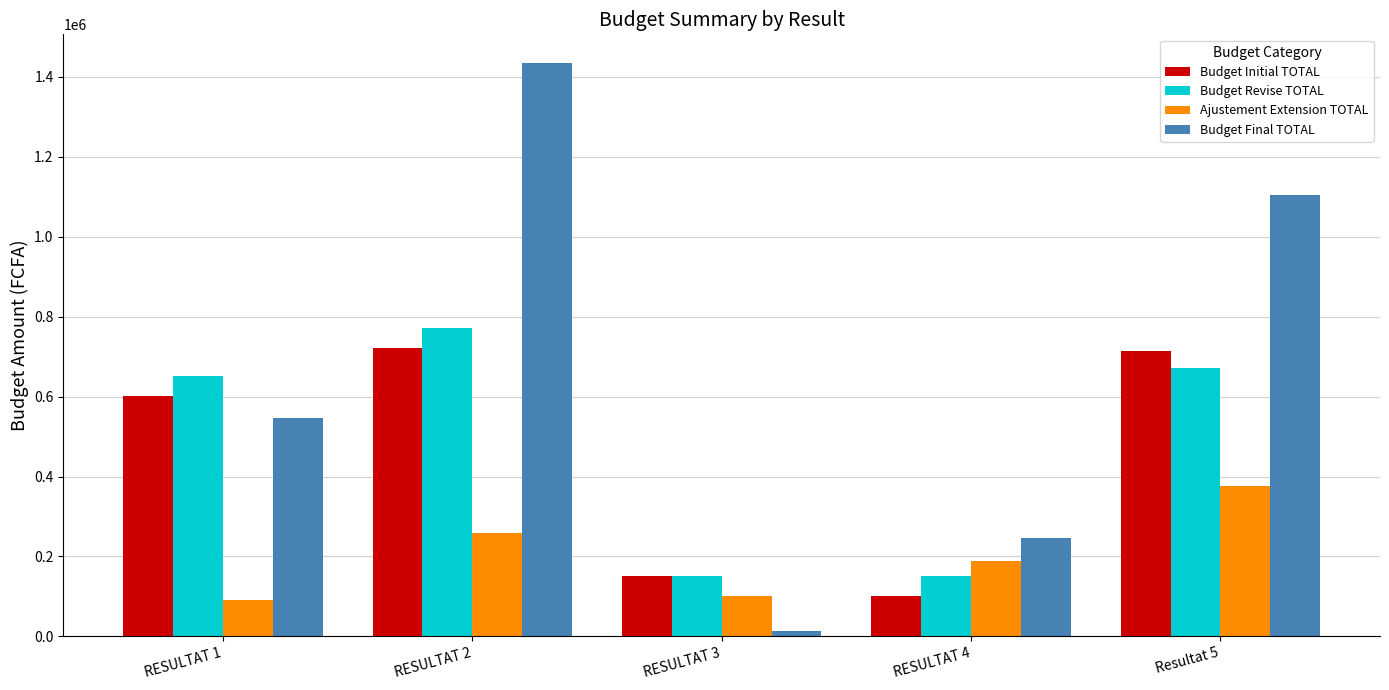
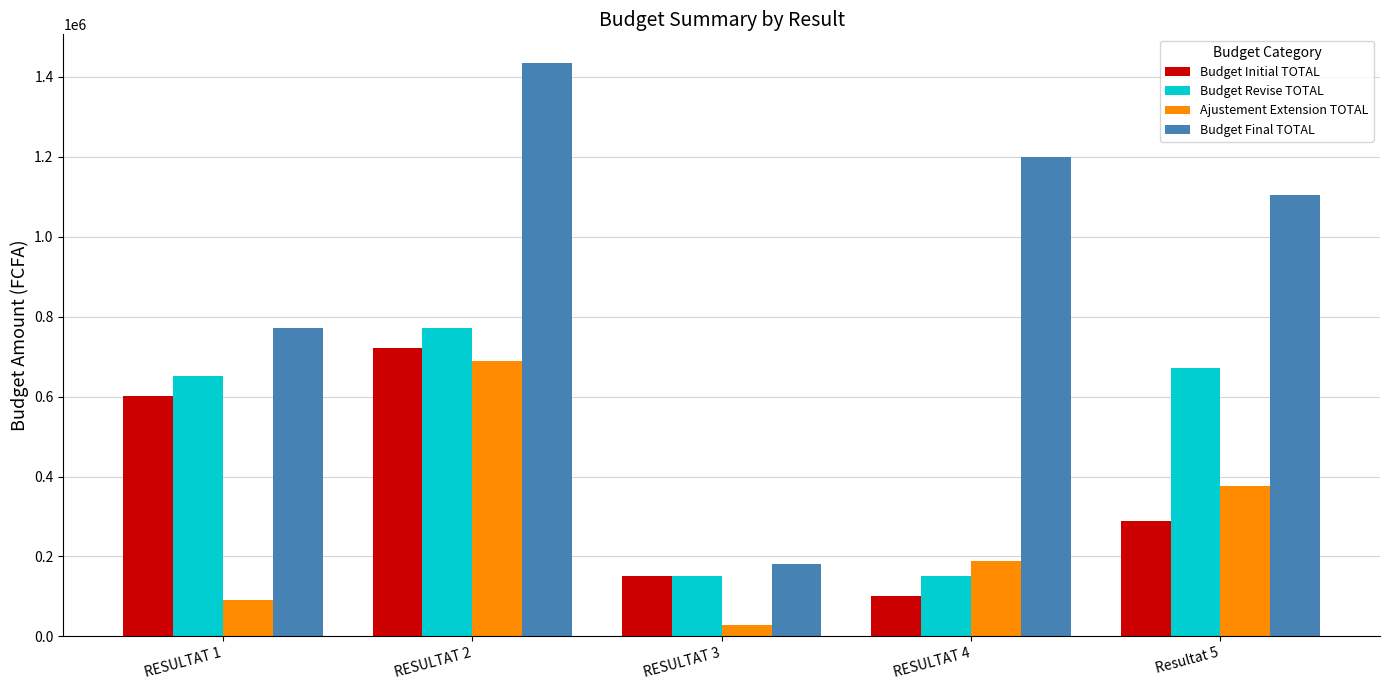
Budget Final TOTAL, RESULTAT 1: 550000 -> 770000
Ajustement Extension TOTAL, RESULTAT 2: 260000 -> 690000
Ajustement Extension TOTAL, RESULTAT 3: 100000 -> 30000
Budget Final TOTAL, RESULTAT 3: 10000 -> 180000
Budget Final TOTAL, RESULTAT 4: 250000 -> 1200000
Budget Initial TOTAL, Resultat 5: 710000 -> 290000
